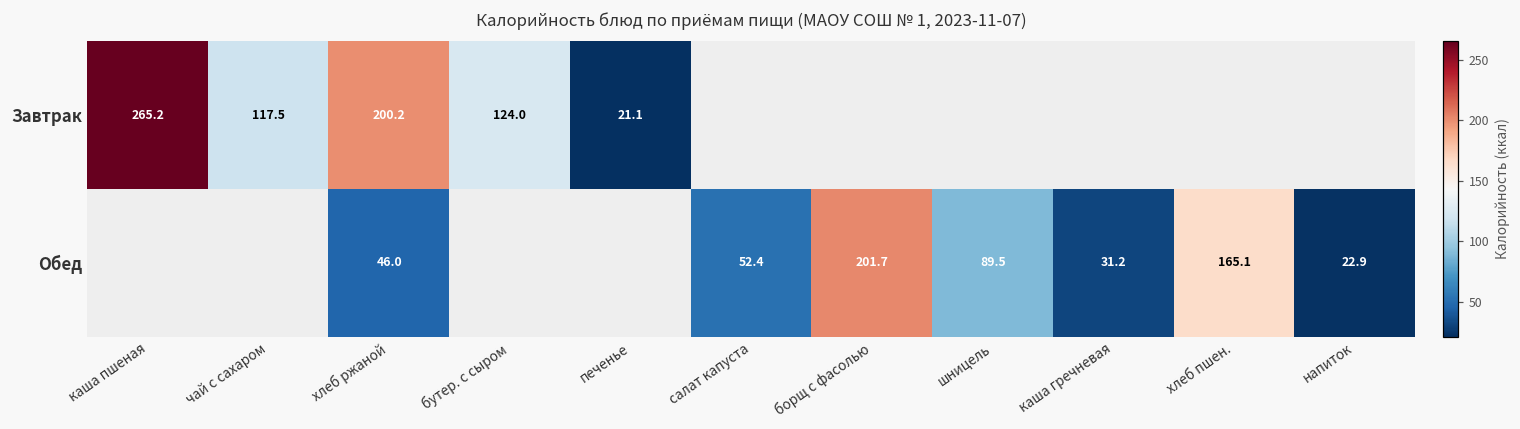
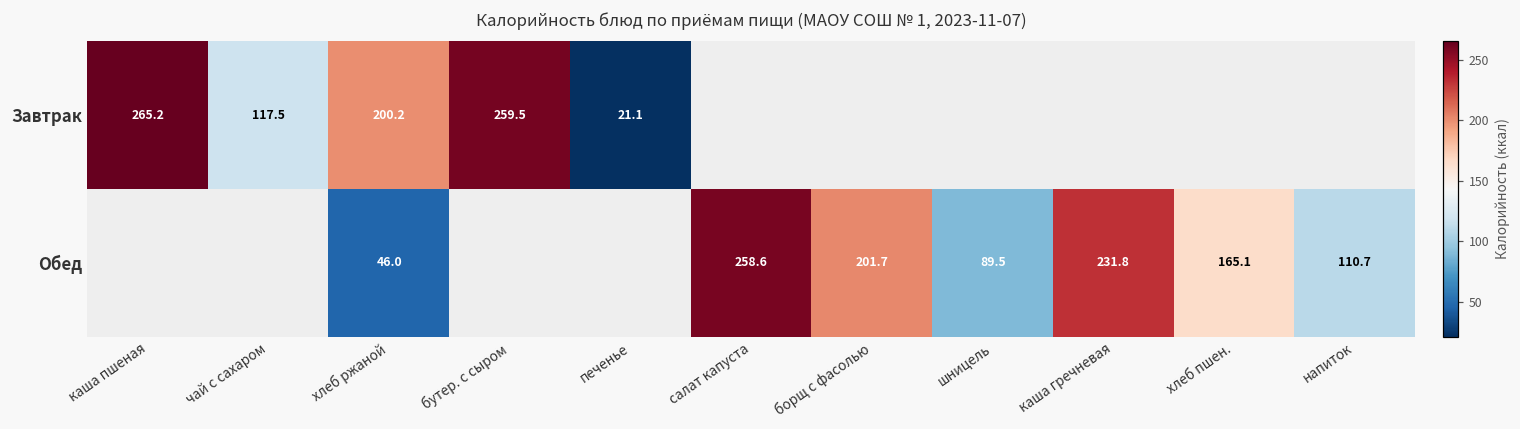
Завтрак, бутер. с сыром: 124.0 -> 259.5
Обед, салат капуста: 52.4 -> 258.6
Обед, каша гречневая: 31.2 -> 231.8
Обед, напиток: 22.9 -> 110.7
